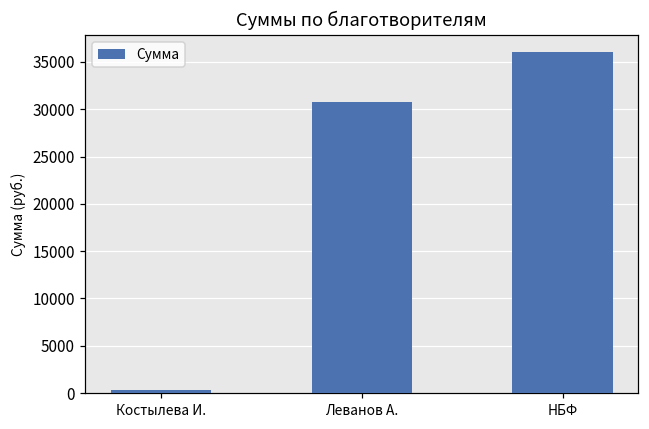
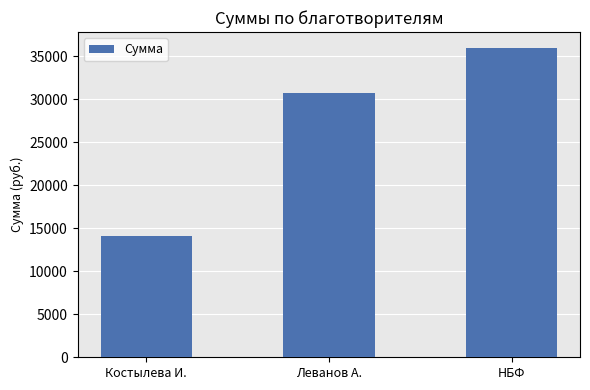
Костылева И.: 0 -> 14000
